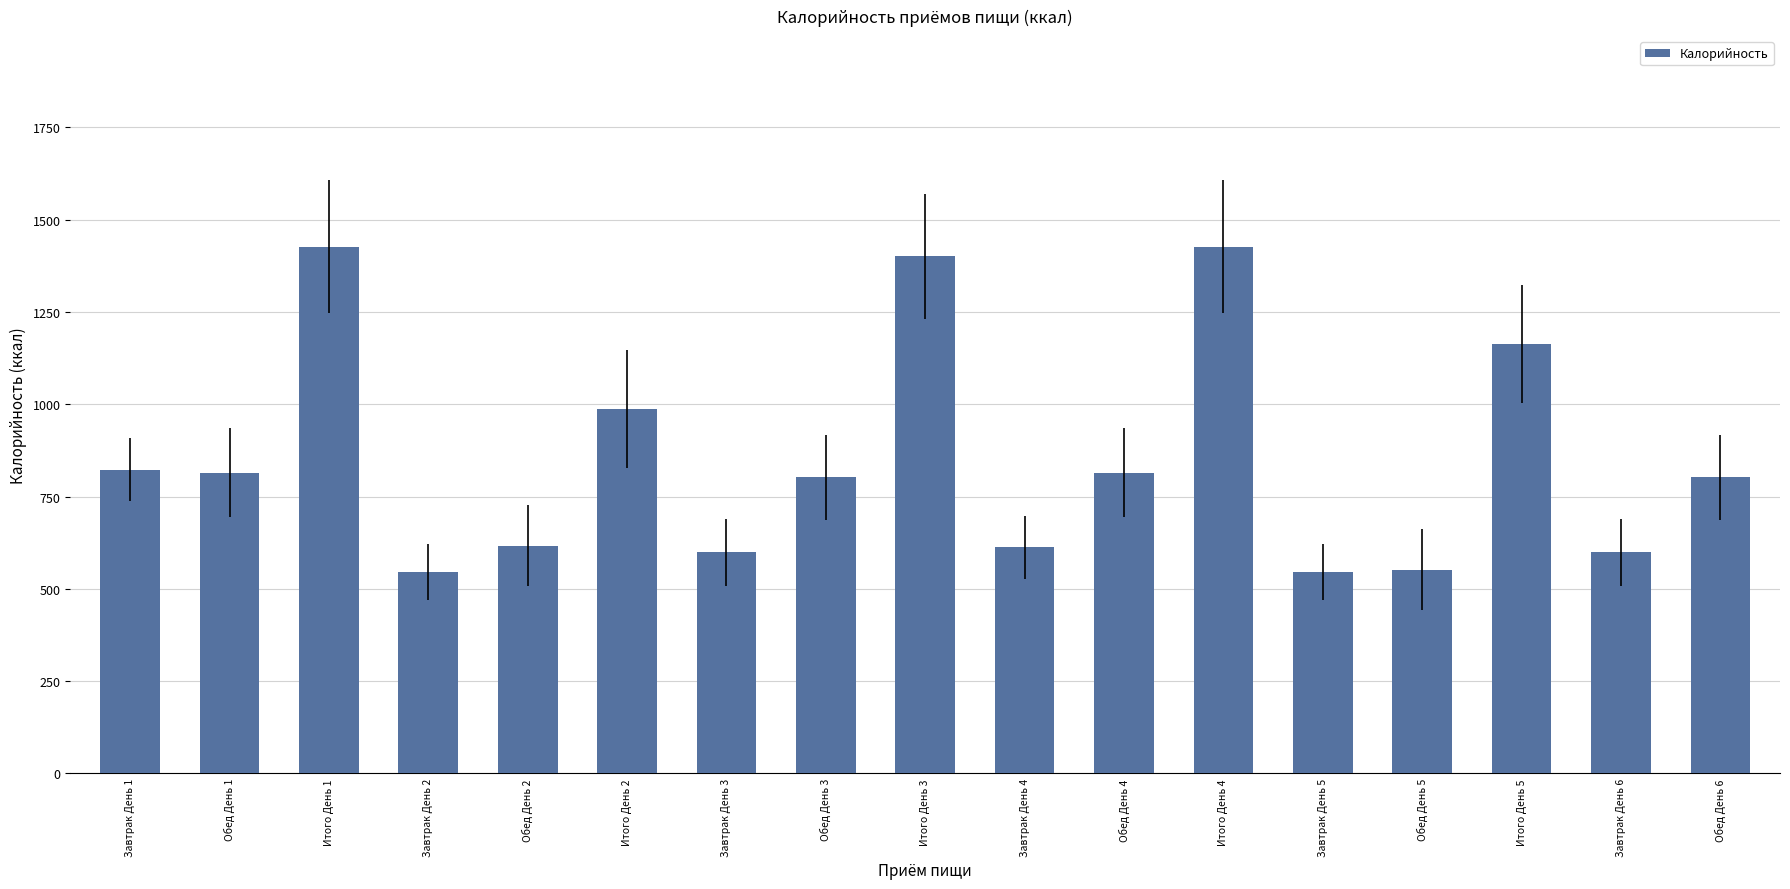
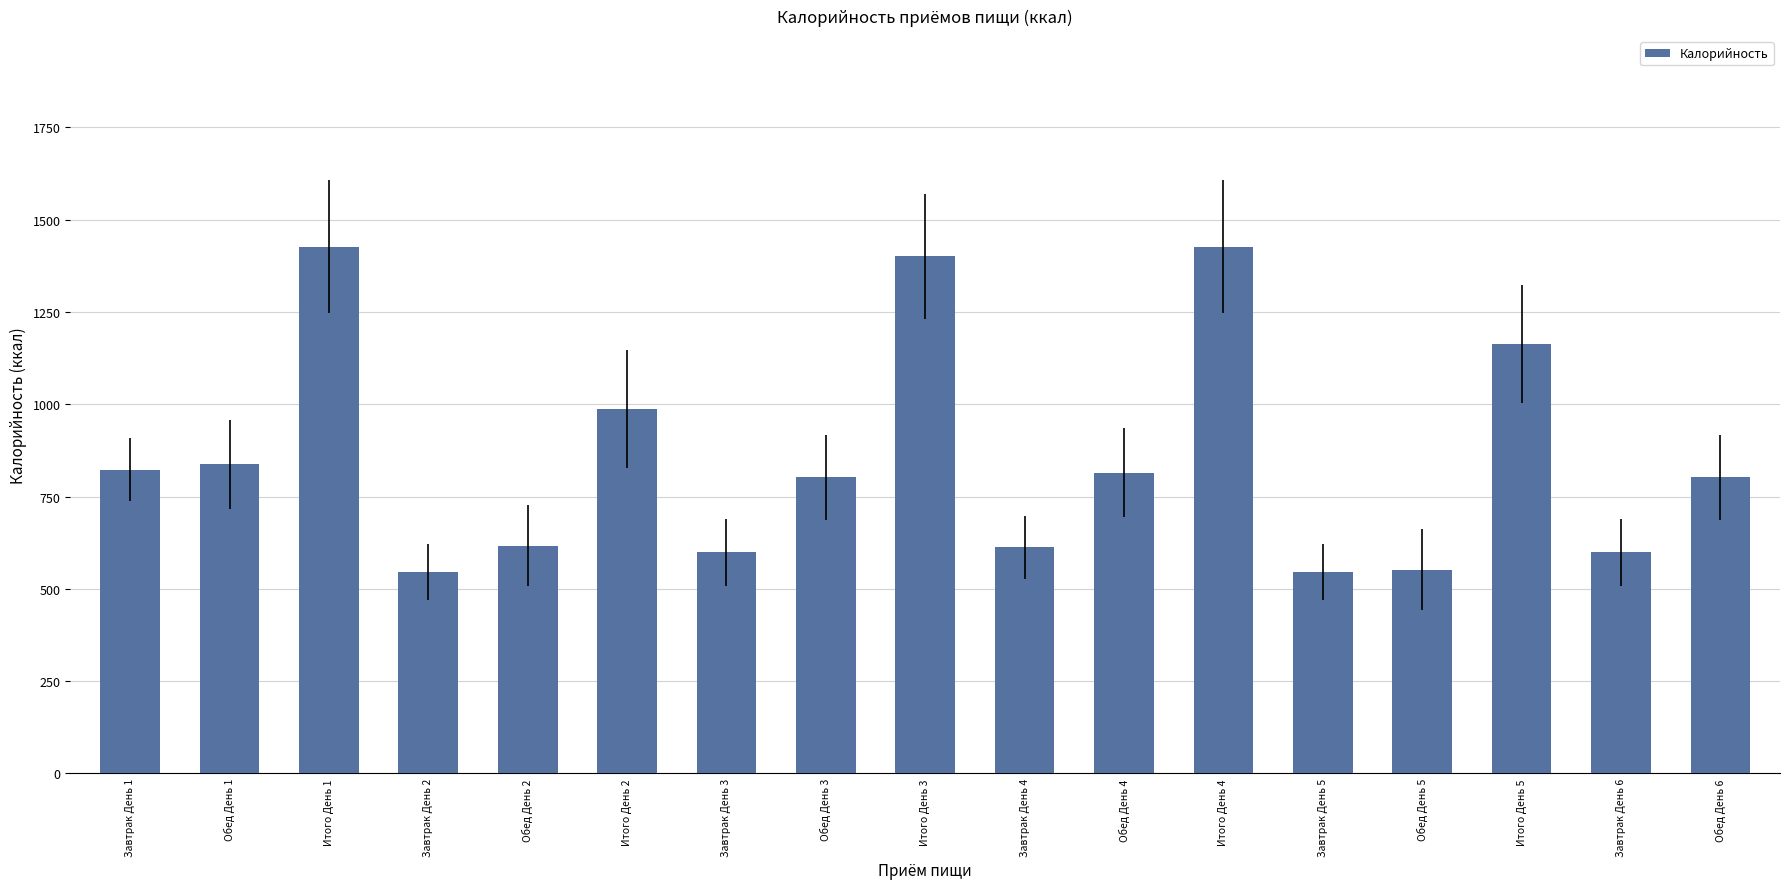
Обед День 1: 810 -> 840
